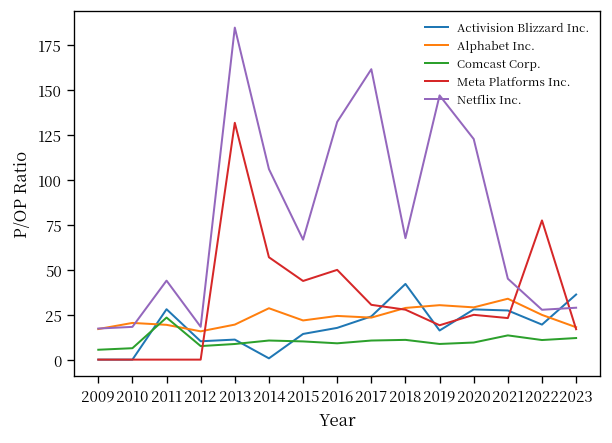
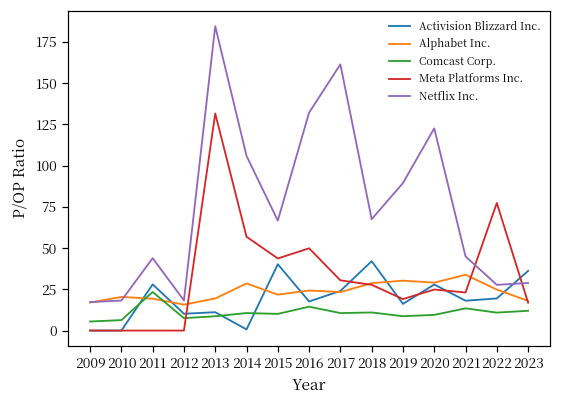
Activision Blizzard Inc., 2015: 14 -> 40
Comcast Corp., 2016: 9 -> 14
Netflix Inc., 2019: 147 -> 89
Activision Blizzard Inc., 2021: 27 -> 18
